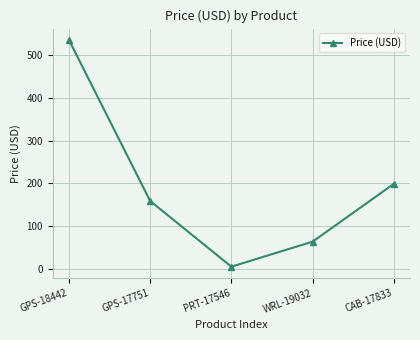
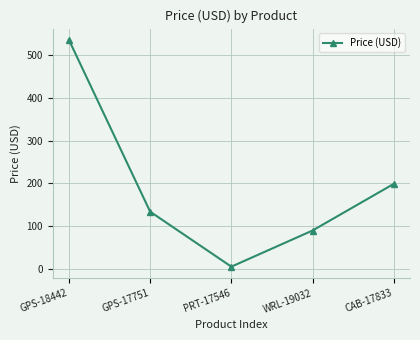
GPS-17751: 160 -> 130
WRL-19032: 60 -> 90
